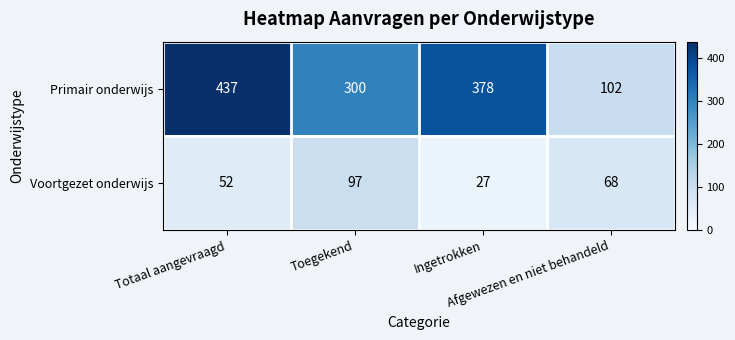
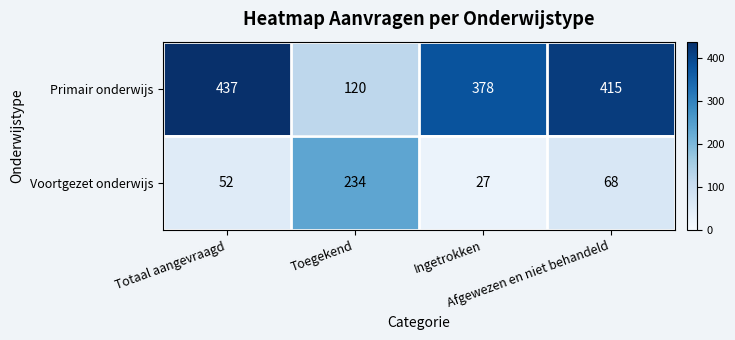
Primair onderwijs, Toegekend: 300 -> 120
Primair onderwijs, Afgewezen en niet behandeld: 102 -> 415
Voortgezet onderwijs, Toegekend: 97 -> 234
